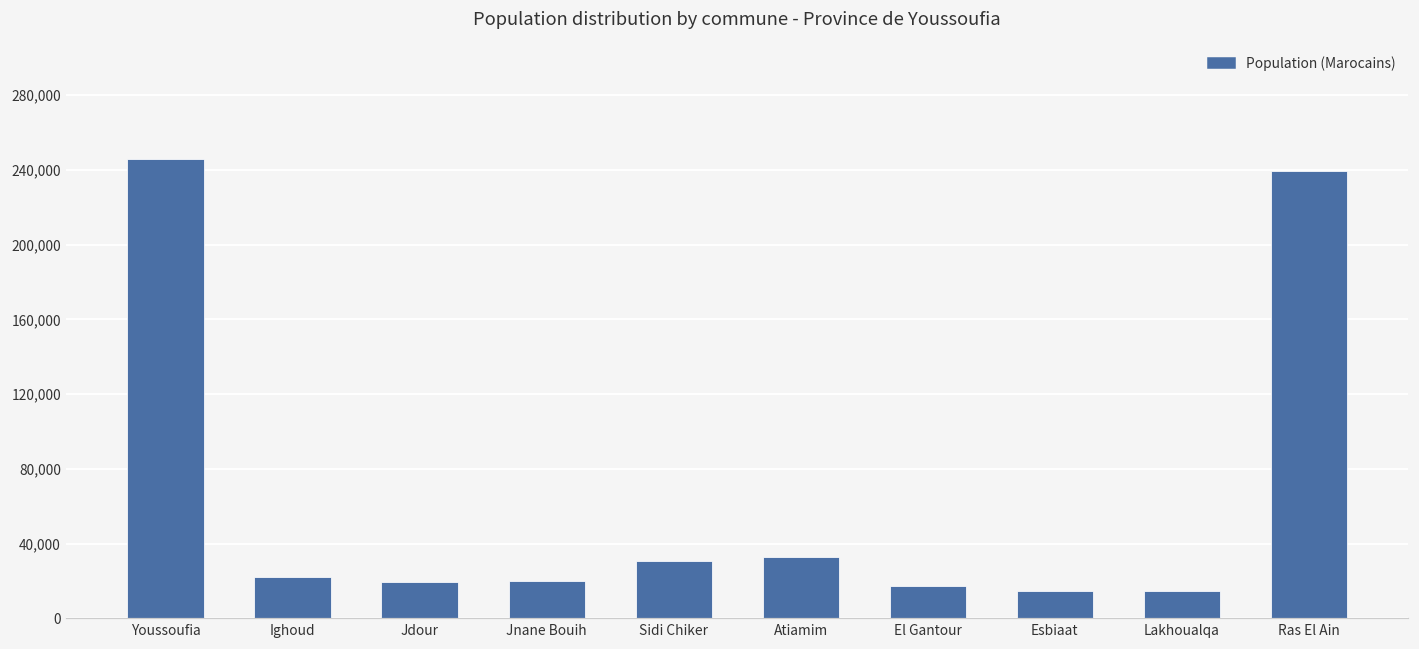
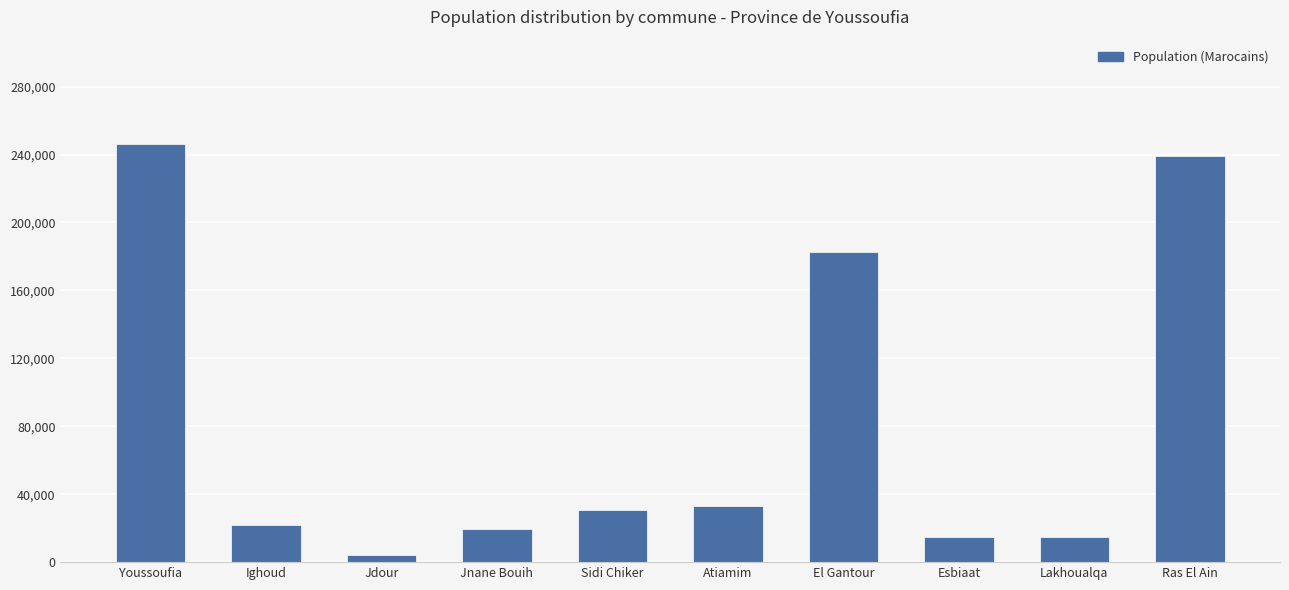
Jdour: 19,000 -> 4,000
El Gantour: 17,000 -> 183,000
